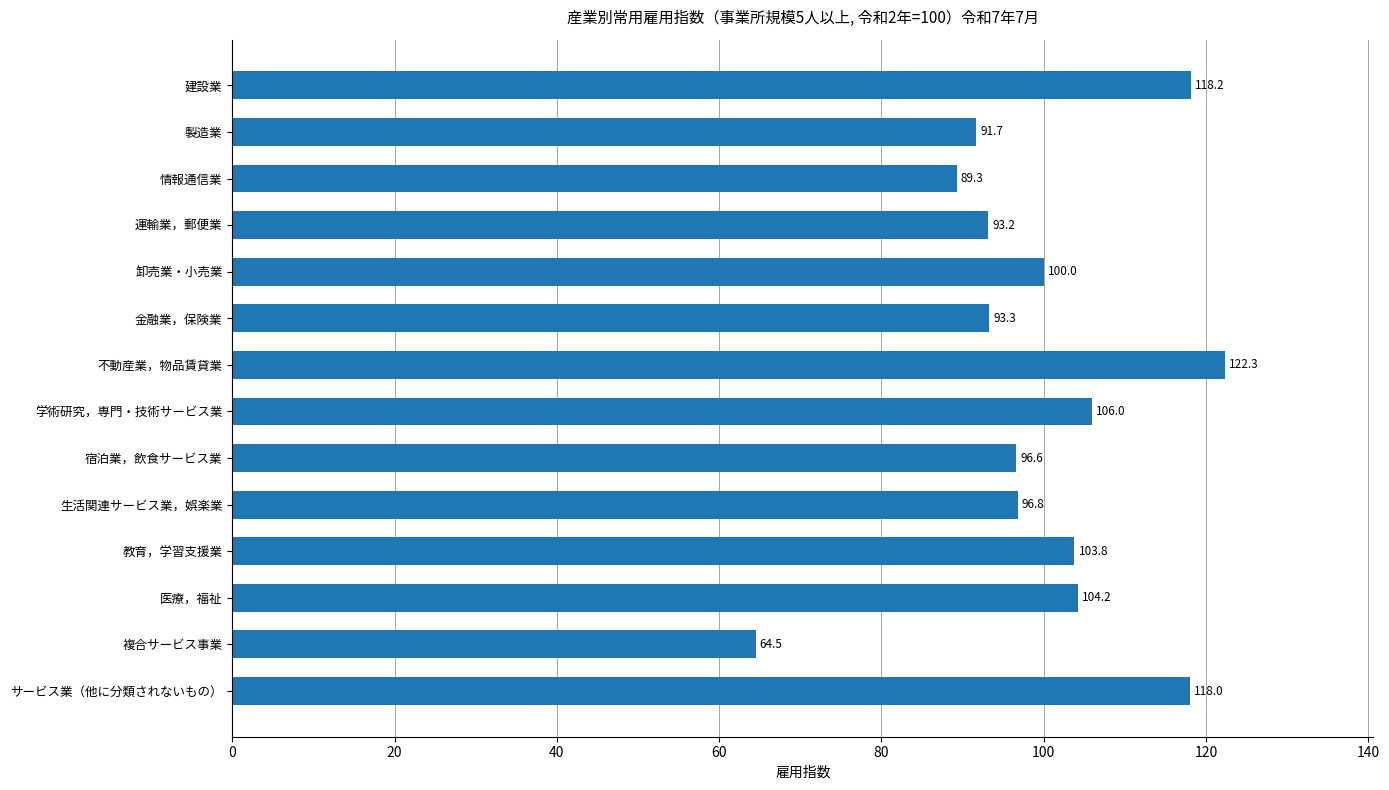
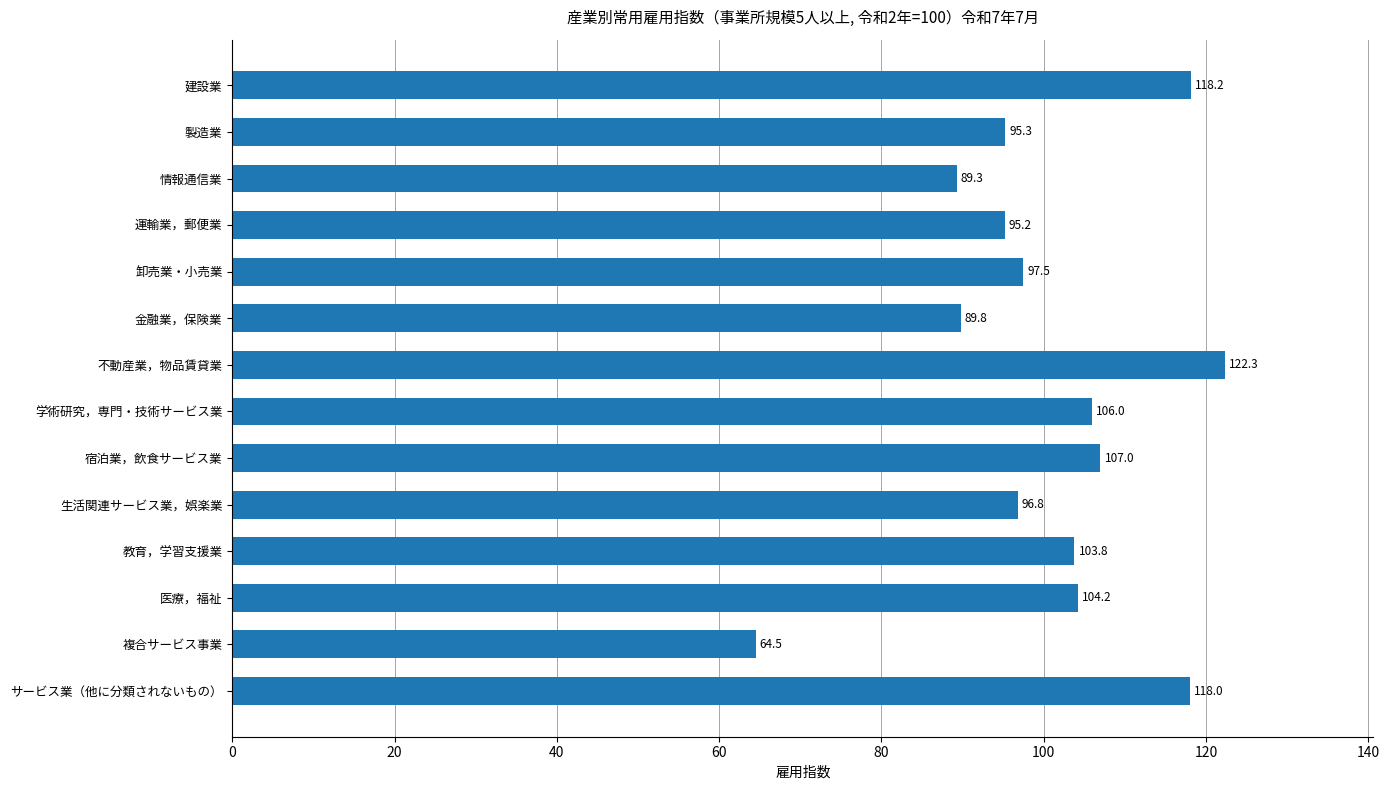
製造業: 91.7 -> 95.3
運輸業，郵便業: 93.2 -> 95.2
卸売業・小売業: 100.0 -> 97.5
金融業，保険業: 93.3 -> 89.8
宿泊業，飲食サービス業: 96.6 -> 107.0
